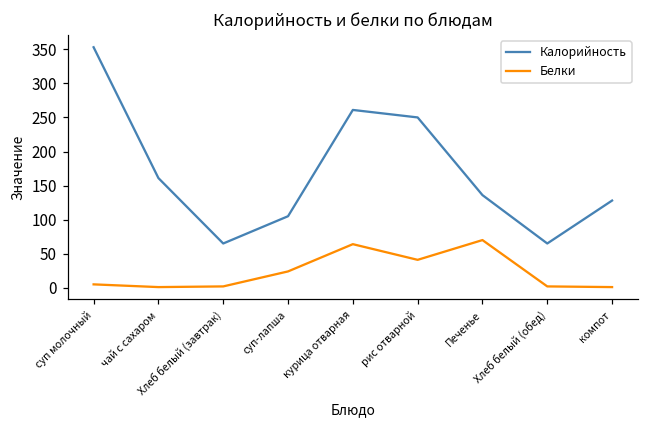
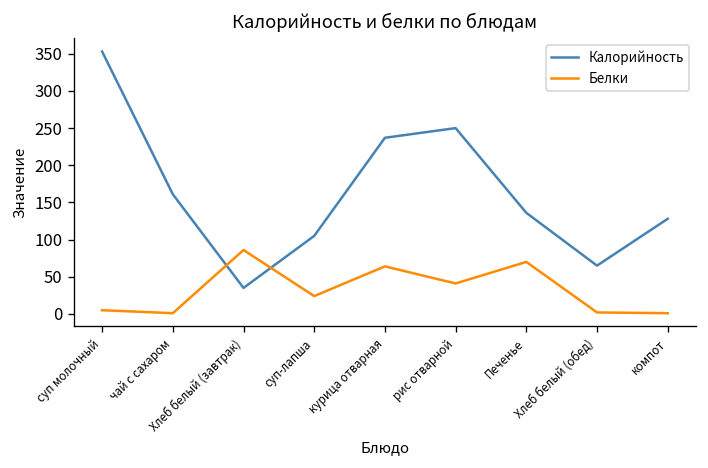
Калорийность, Хлеб белый (завтрак): 70 -> 40
Белки, Хлеб белый (завтрак): 0 -> 90
Калорийность, курица отварная: 260 -> 240
